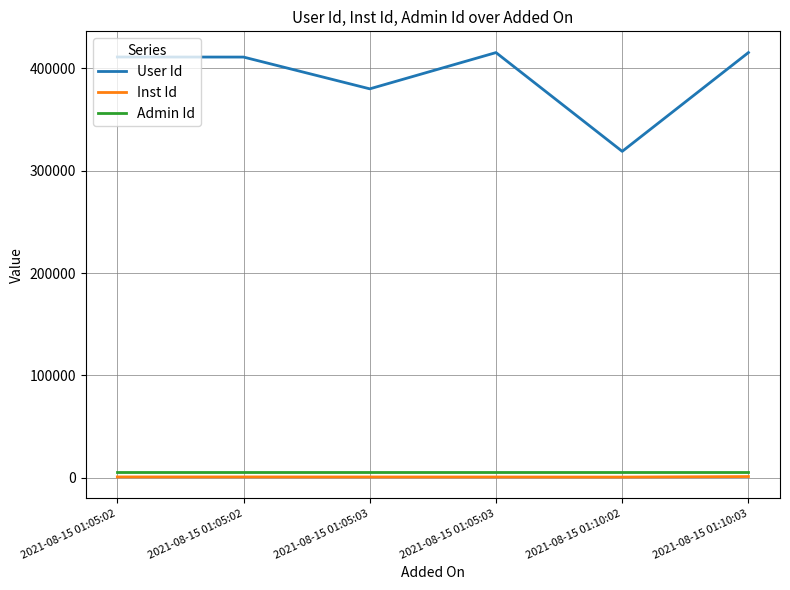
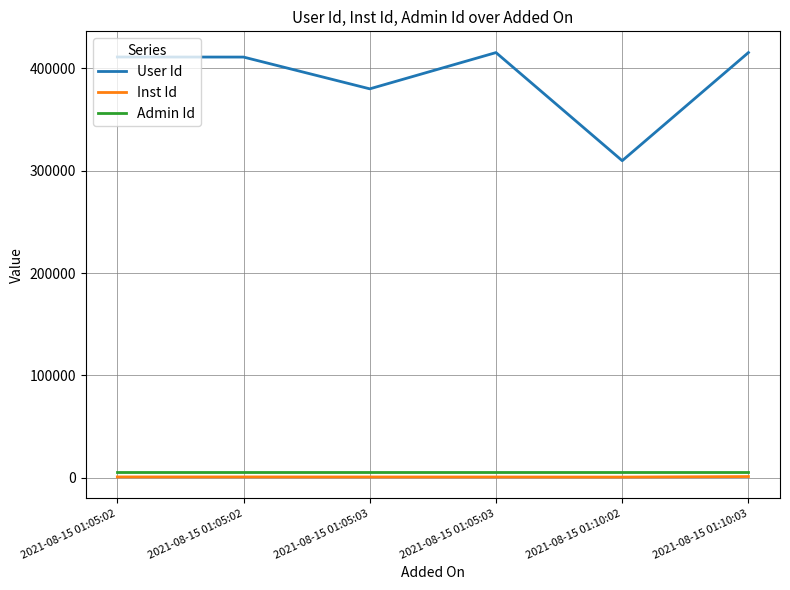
User Id, 2021-08-15 01:10:02: 319000 -> 310000
